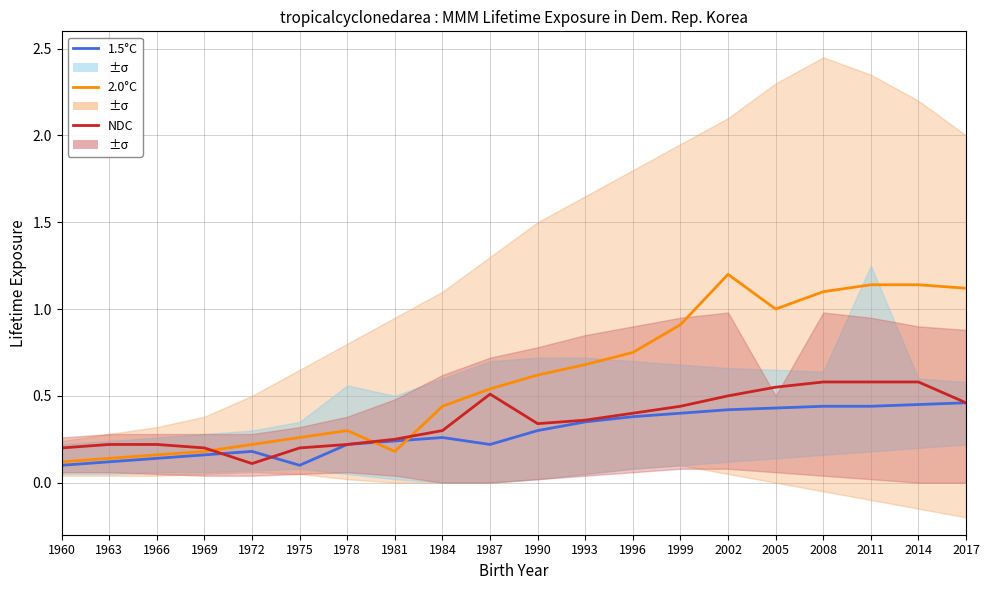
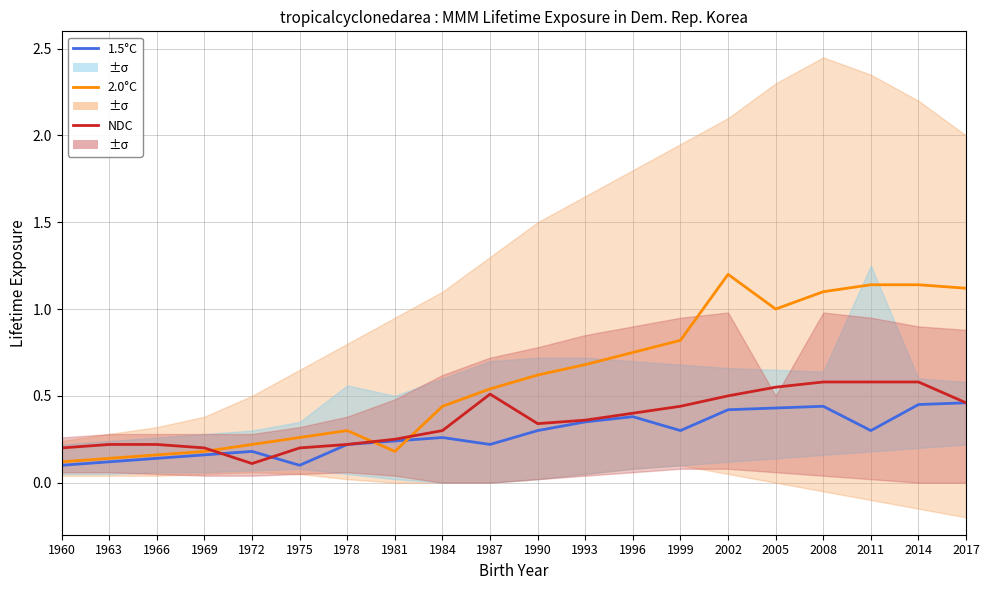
1.5°C, 1999: 0.4 -> 0.3
2.0°C, 1999: 0.91 -> 0.82
1.5°C, 2011: 0.44 -> 0.30
